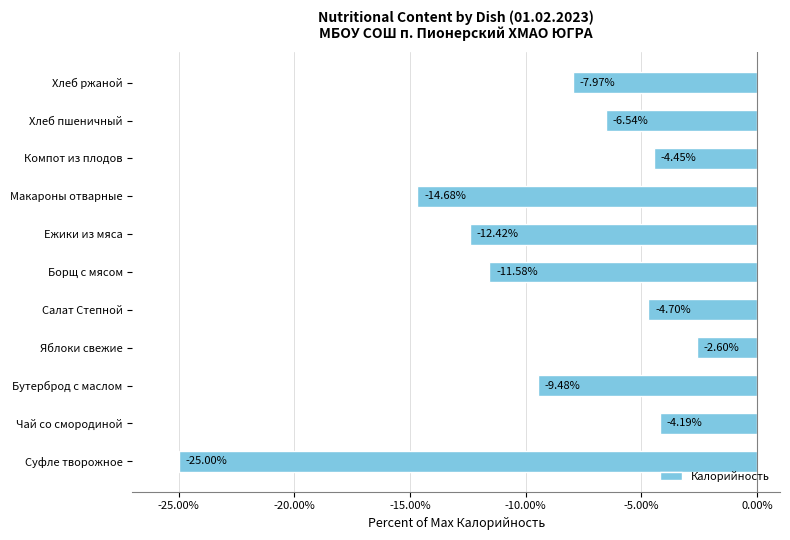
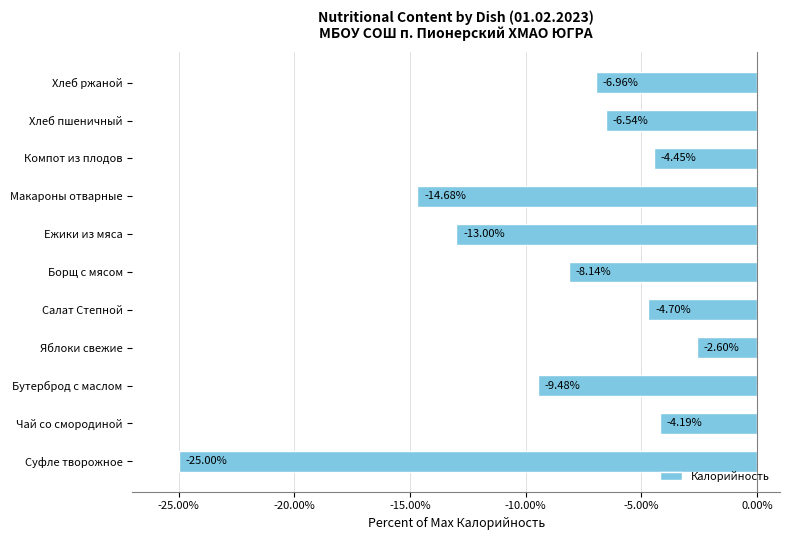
Хлеб ржаной: -7.97% -> -6.96%
Ежики из мяса: -12.42% -> -13.00%
Борщ с мясом: -11.58% -> -8.14%
